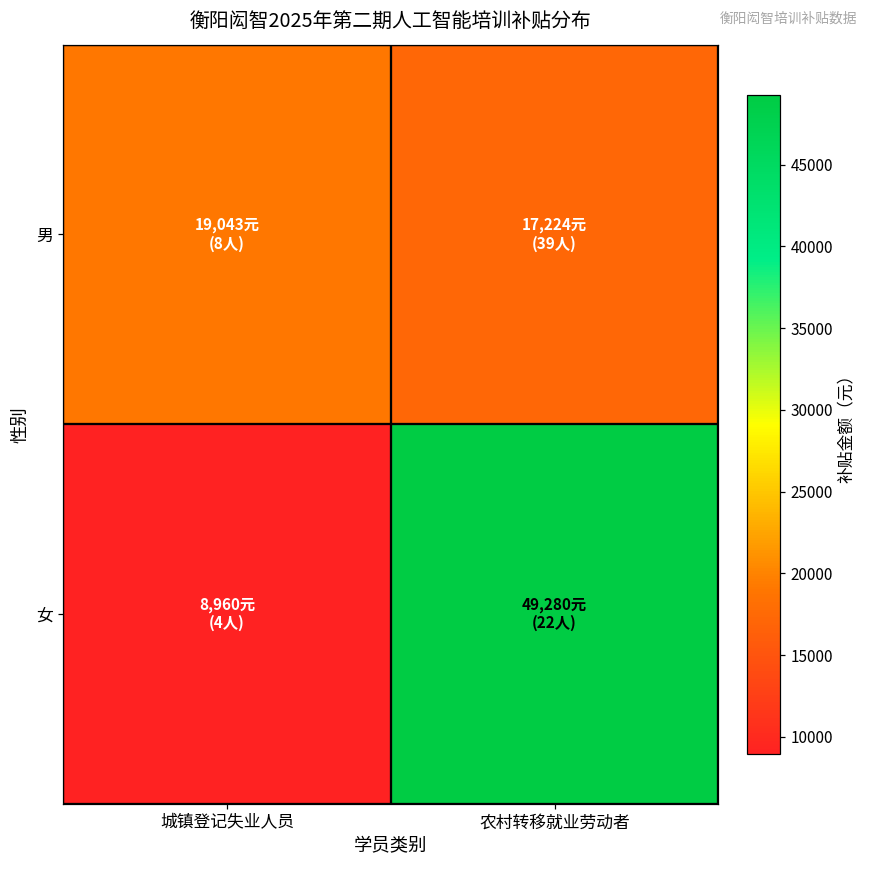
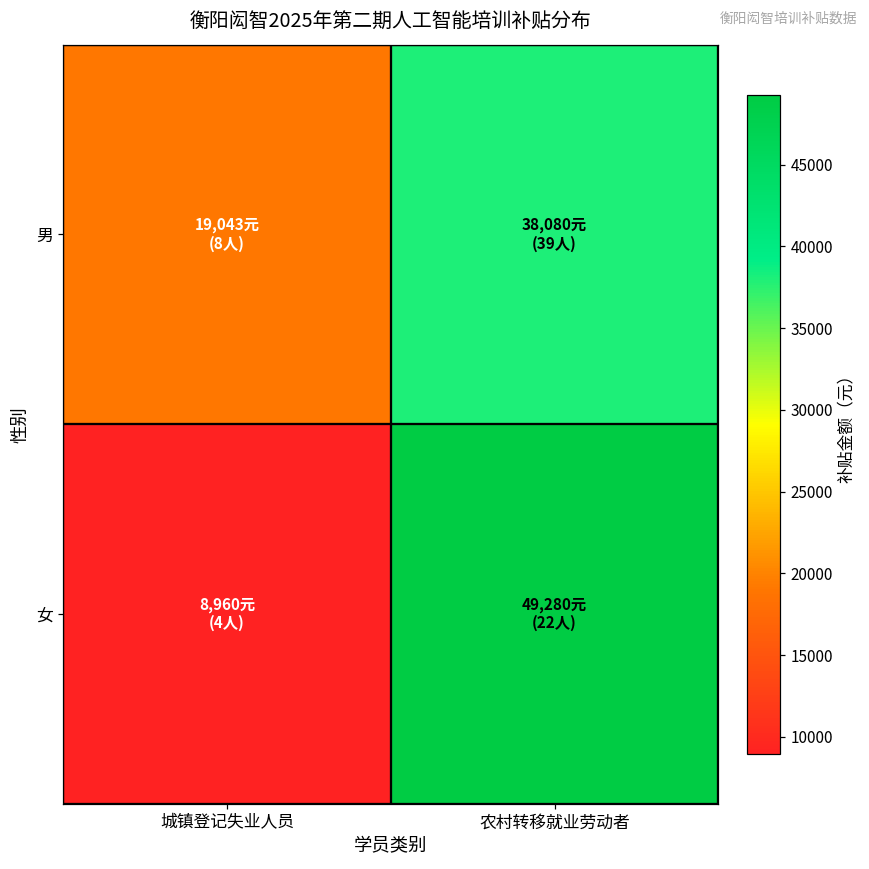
男, 农村转移就业劳动者: 17,224元 -> 38,080元
